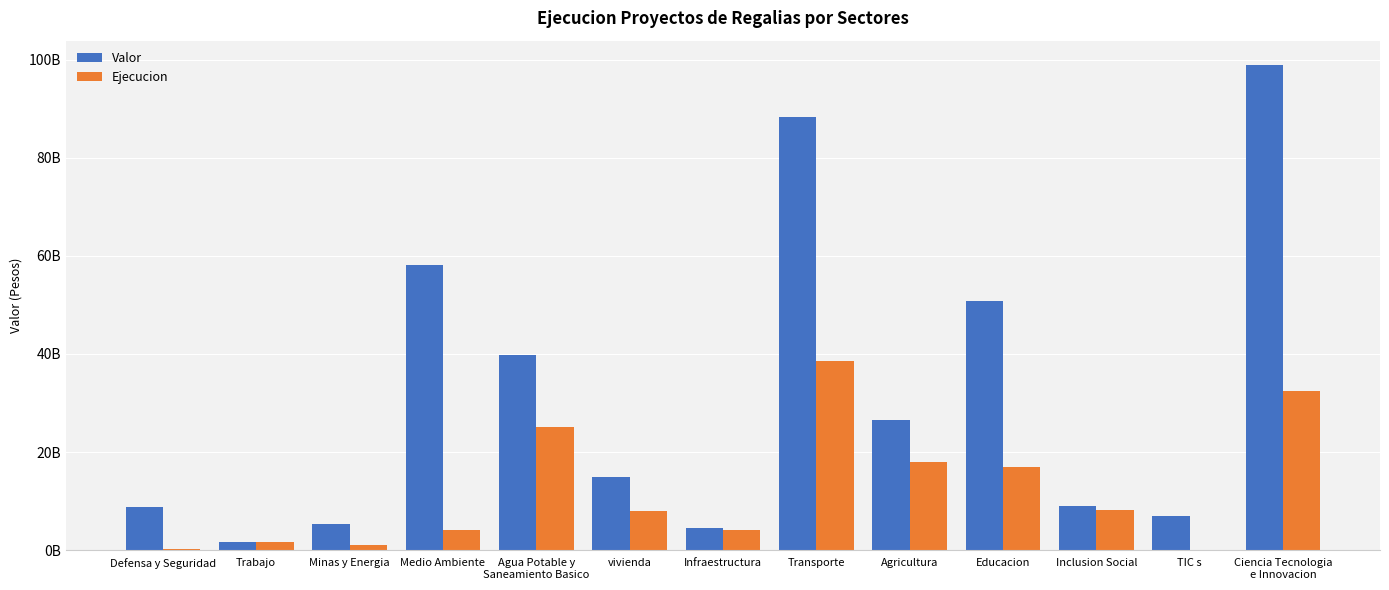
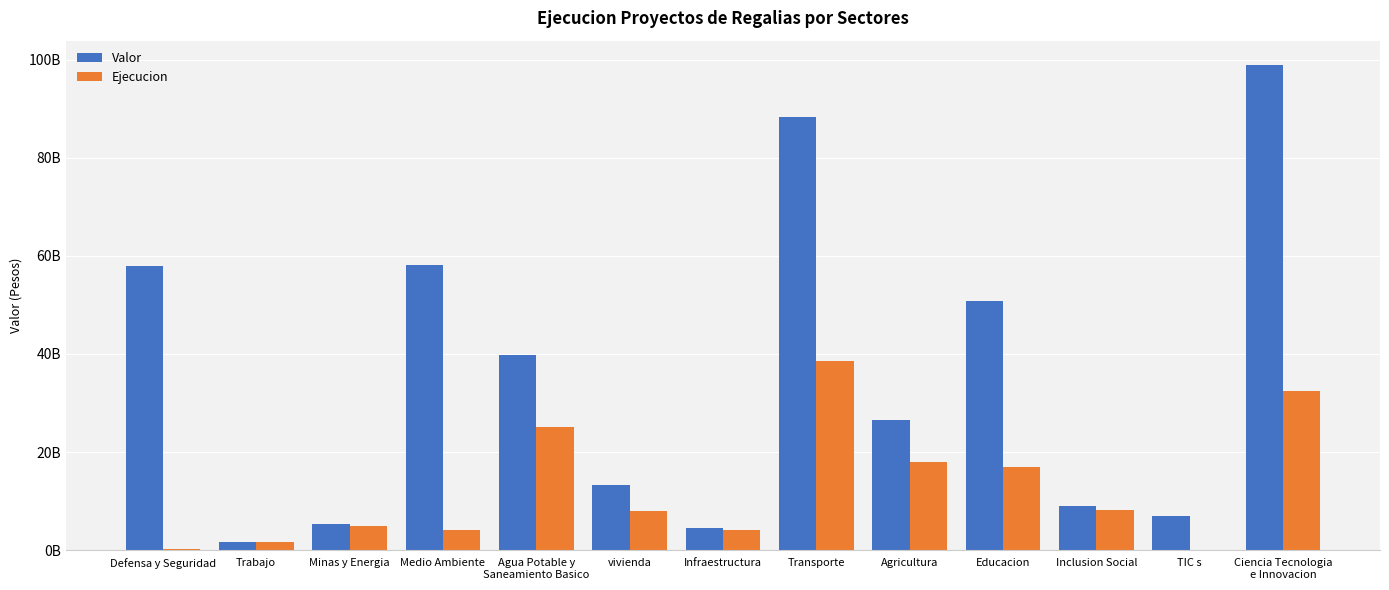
Valor, Defensa y Seguridad: 9000000000 -> 58000000000
Ejecucion, Minas y Energia: 1000000000 -> 5000000000
Valor, vivienda: 15000000000 -> 13000000000
